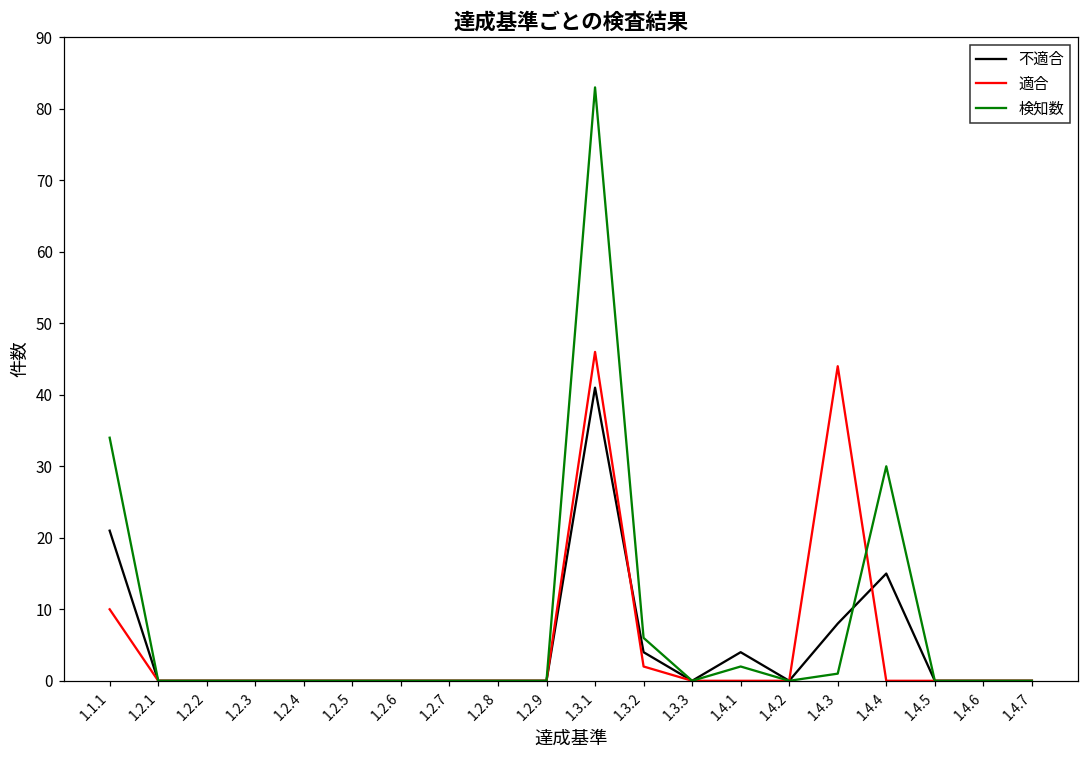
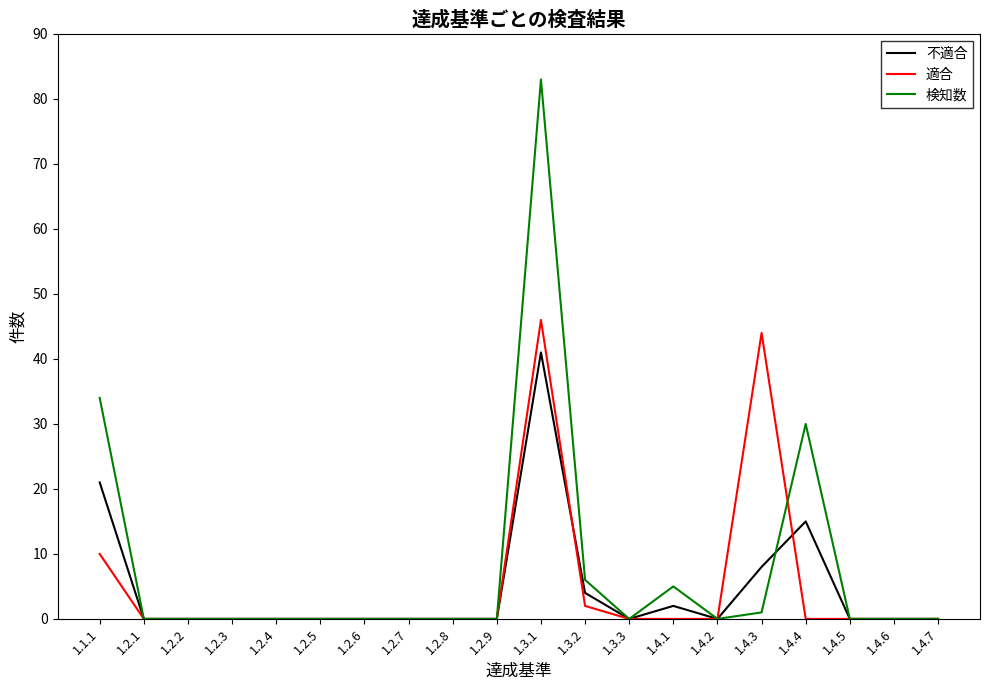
不適合, 1.4.1: 4 -> 2
検知数, 1.4.1: 2 -> 5
